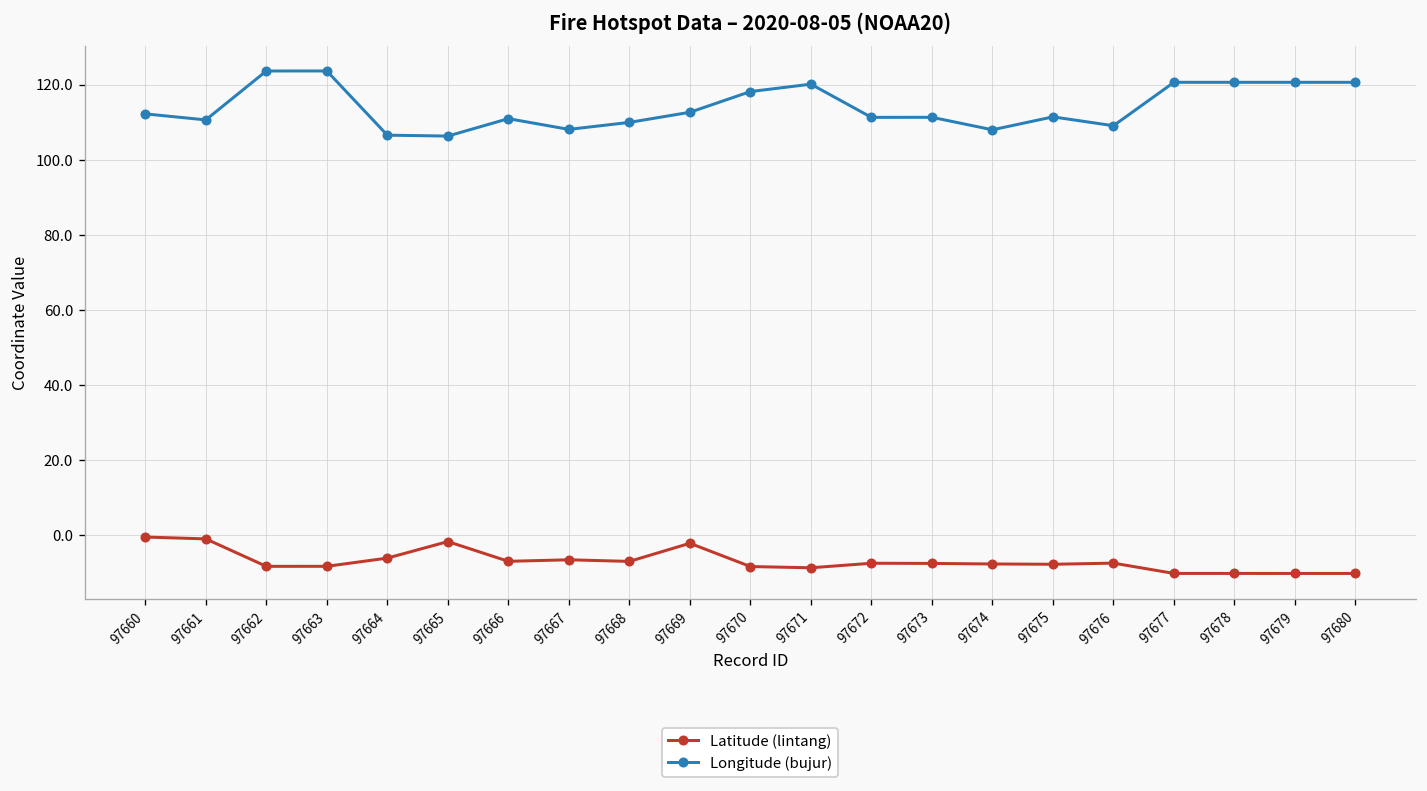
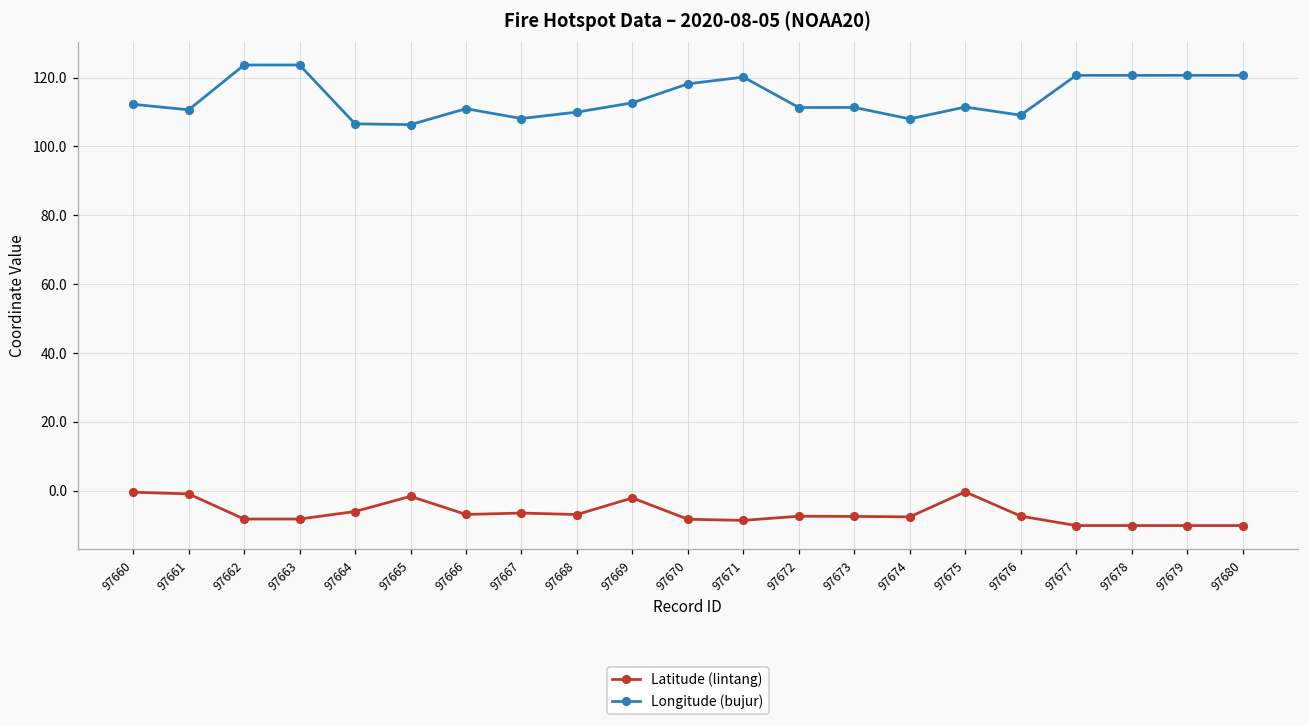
Latitude (lintang), 97675: -8 -> 0
